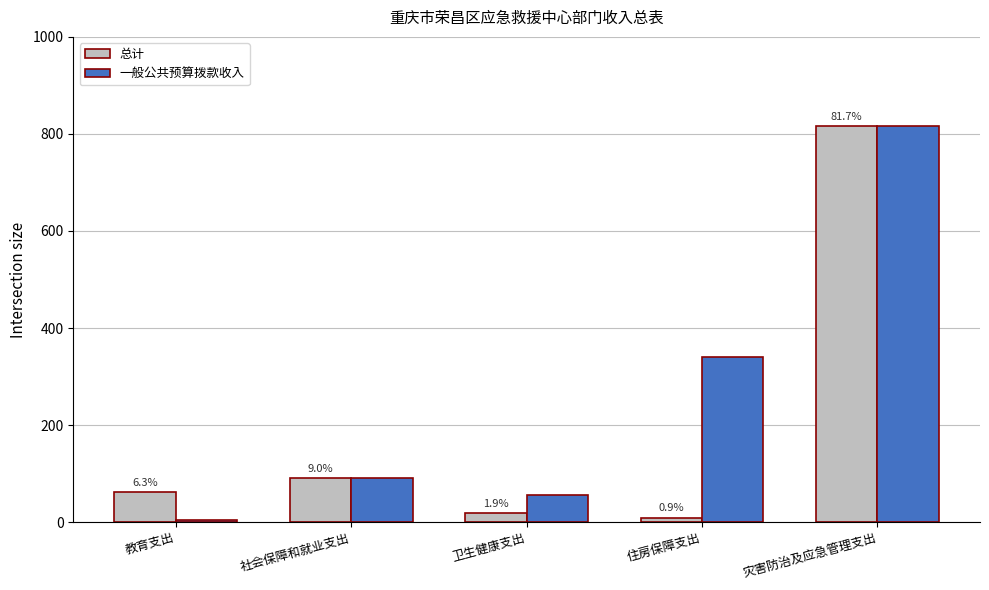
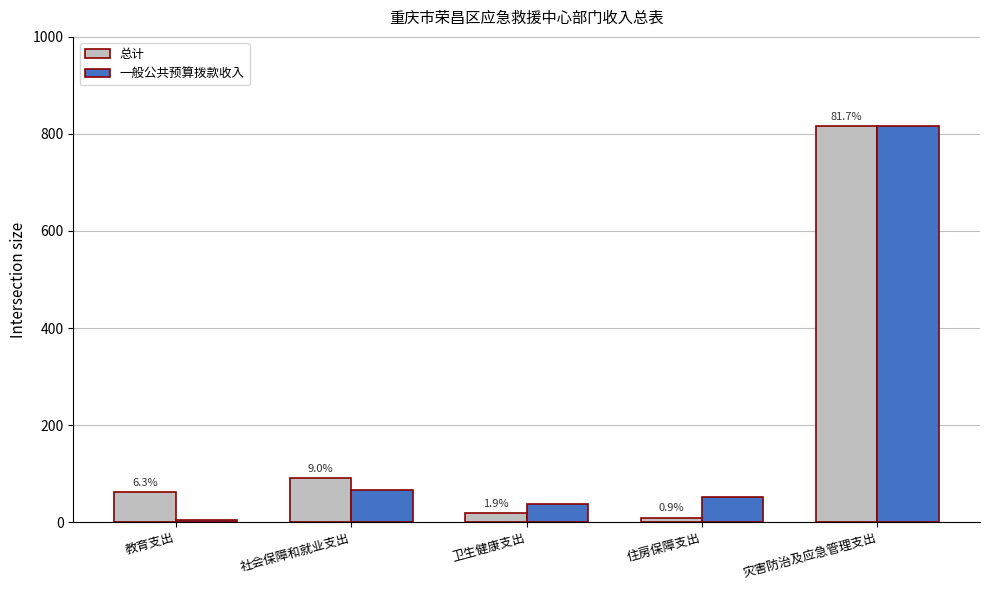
一般公共预算拨款收入, 社会保障和就业支出: 90 -> 70
一般公共预算拨款收入, 卫生健康支出: 60 -> 40
一般公共预算拨款收入, 住房保障支出: 340 -> 50
